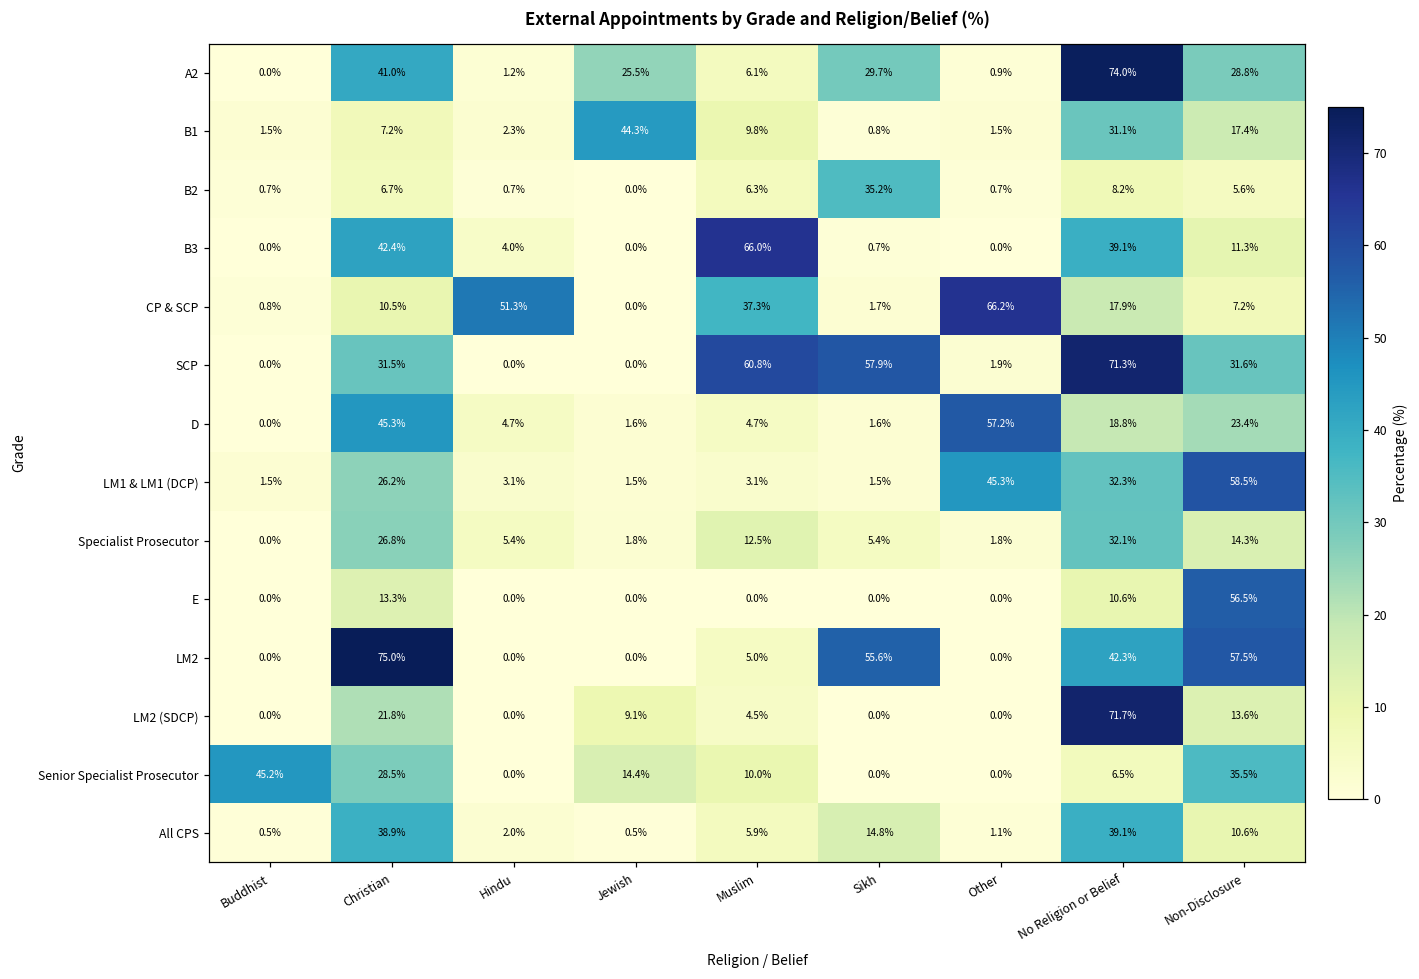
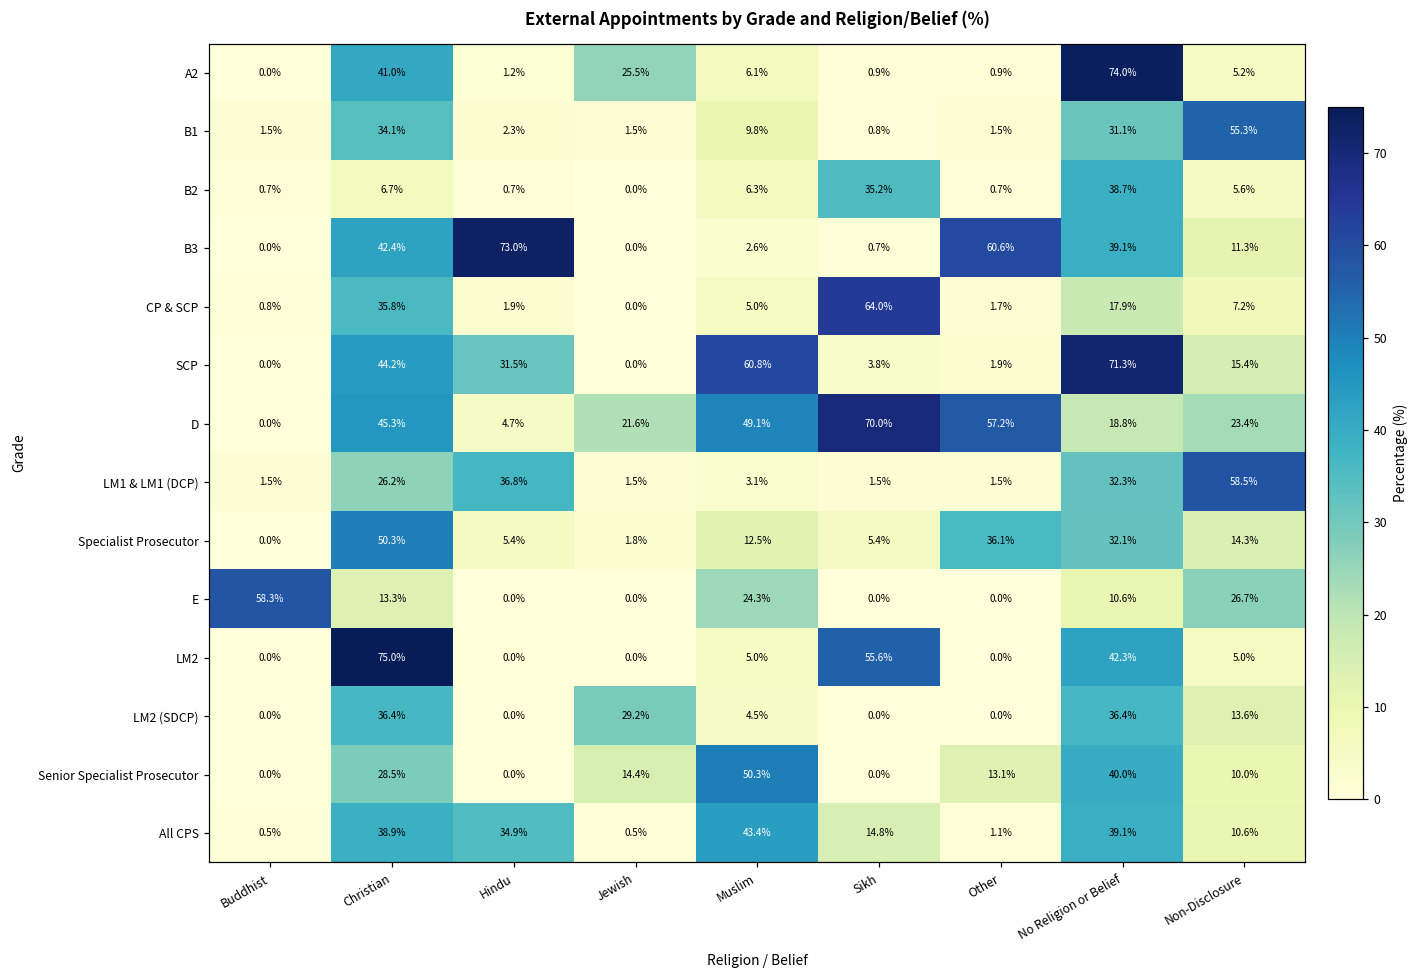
A2, Sikh: 29.7% -> 0.9%
A2, Non-Disclosure: 28.8% -> 5.2%
B1, Christian: 7.2% -> 34.1%
B1, Jewish: 44.3% -> 1.5%
B1, Non-Disclosure: 17.4% -> 55.3%
B2, No Religion or Belief: 8.2% -> 38.7%
B3, Hindu: 4.0% -> 73.0%
B3, Muslim: 66.0% -> 2.6%
B3, Other: 0.0% -> 60.6%
CP & SCP, Christian: 10.5% -> 35.8%
CP & SCP, Hindu: 51.3% -> 1.9%
CP & SCP, Muslim: 37.3% -> 5.0%
CP & SCP, Sikh: 1.7% -> 64.0%
CP & SCP, Other: 66.2% -> 1.7%
SCP, Christian: 31.5% -> 44.2%
SCP, Hindu: 0.0% -> 31.5%
SCP, Sikh: 57.9% -> 3.8%
SCP, Non-Disclosure: 31.6% -> 15.4%
D, Jewish: 1.6% -> 21.6%
D, Muslim: 4.7% -> 49.1%
D, Sikh: 1.6% -> 70.0%
LM1 & LM1 (DCP), Hindu: 3.1% -> 36.8%
LM1 & LM1 (DCP), Other: 45.3% -> 1.5%
Specialist Prosecutor, Christian: 26.8% -> 50.3%
Specialist Prosecutor, Other: 1.8% -> 36.1%
E, Buddhist: 0.0% -> 58.3%
E, Muslim: 0.0% -> 24.3%
E, Non-Disclosure: 56.5% -> 26.7%
LM2, Non-Disclosure: 57.5% -> 5.0%
LM2 (SDCP), Christian: 21.8% -> 36.4%
LM2 (SDCP), Jewish: 9.1% -> 29.2%
LM2 (SDCP), No Religion or Belief: 71.7% -> 36.4%
Senior Specialist Prosecutor, Buddhist: 45.2% -> 0.0%
Senior Specialist Prosecutor, Muslim: 10.0% -> 50.3%
Senior Specialist Prosecutor, Other: 0.0% -> 13.1%
Senior Specialist Prosecutor, No Religion or Belief: 6.5% -> 40.0%
Senior Specialist Prosecutor, Non-Disclosure: 35.5% -> 10.0%
All CPS, Hindu: 2.0% -> 34.9%
All CPS, Muslim: 5.9% -> 43.4%
